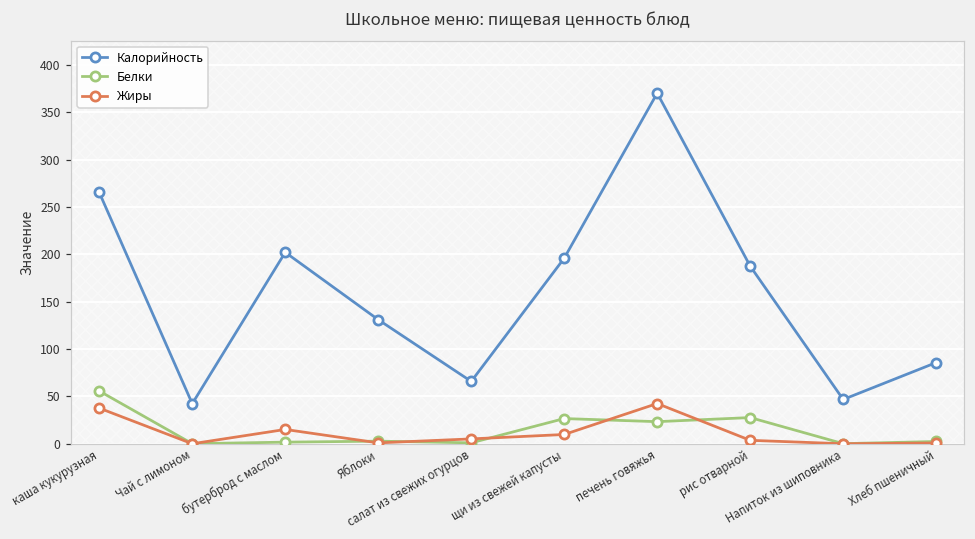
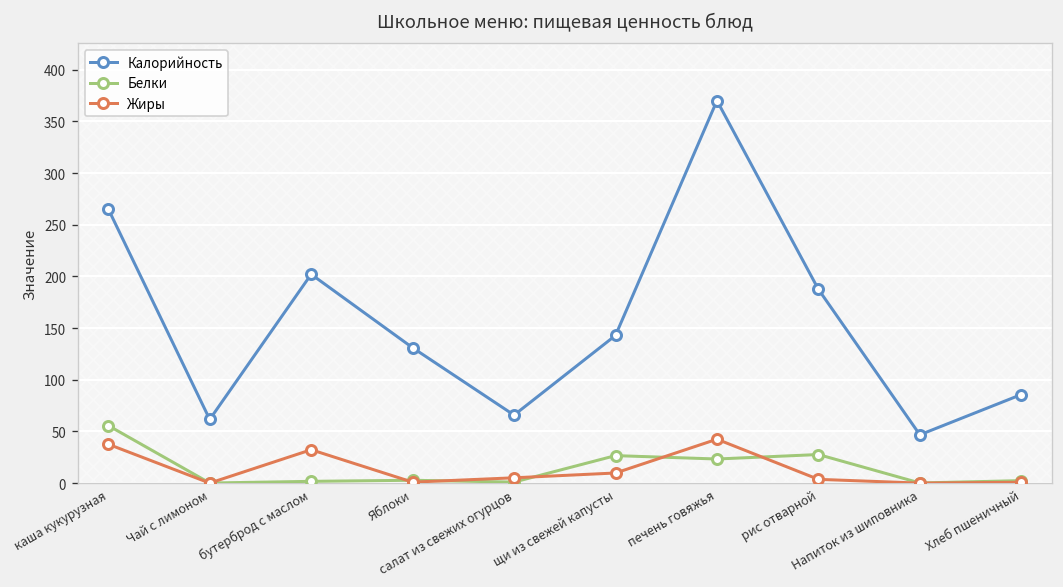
Калорийность, Чай с лимоном: 40 -> 60
Жиры, бутерброд с маслом: 20 -> 30
Калорийность, щи из свежей капусты: 200 -> 140
